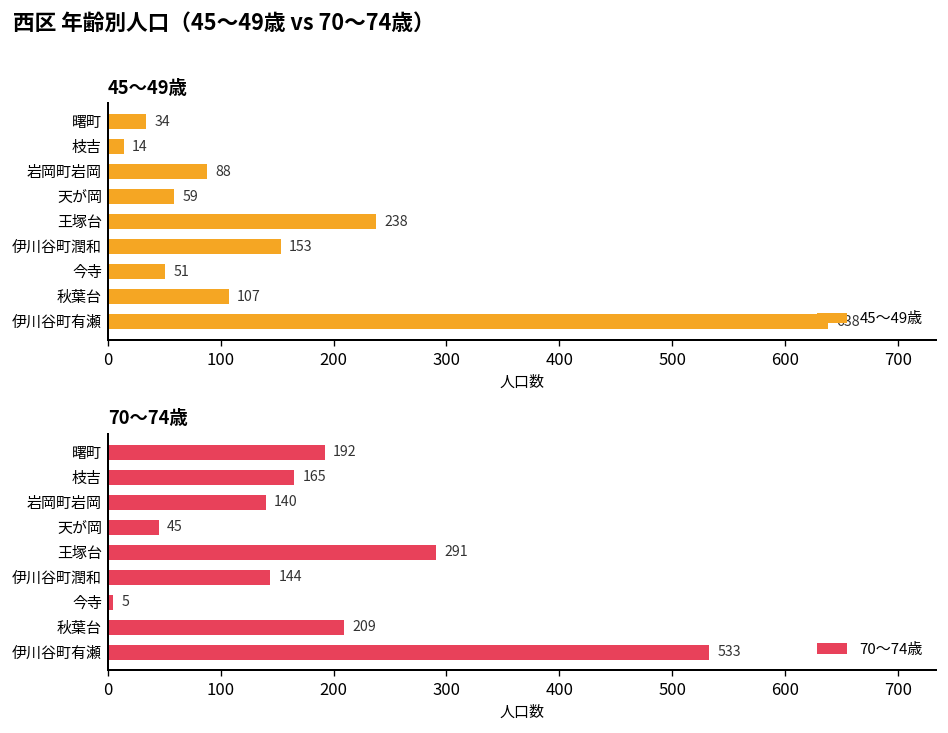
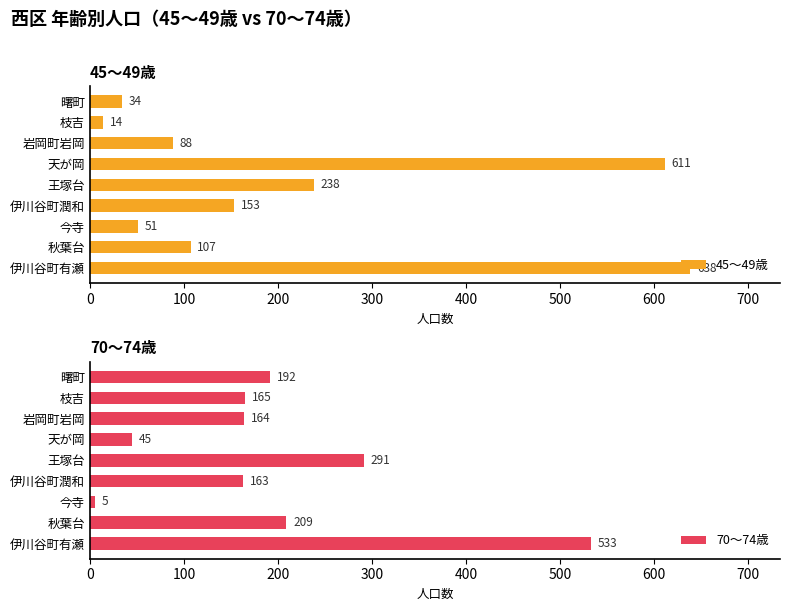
45～49歳, 天が岡: 59 -> 611
70～74歳, 岩岡町岩岡: 140 -> 164
70～74歳, 伊川谷町潤和: 144 -> 163
